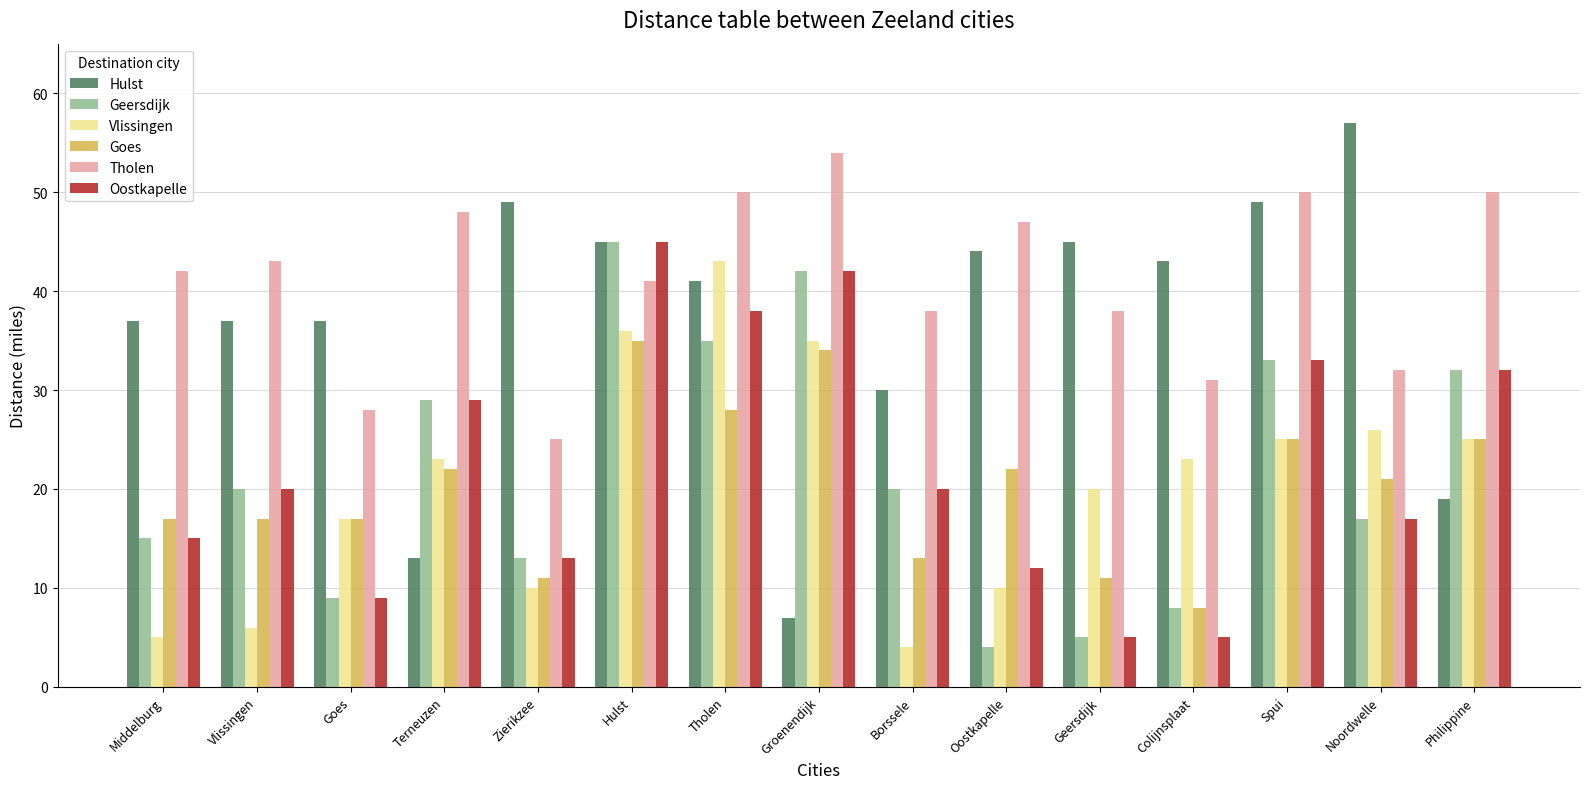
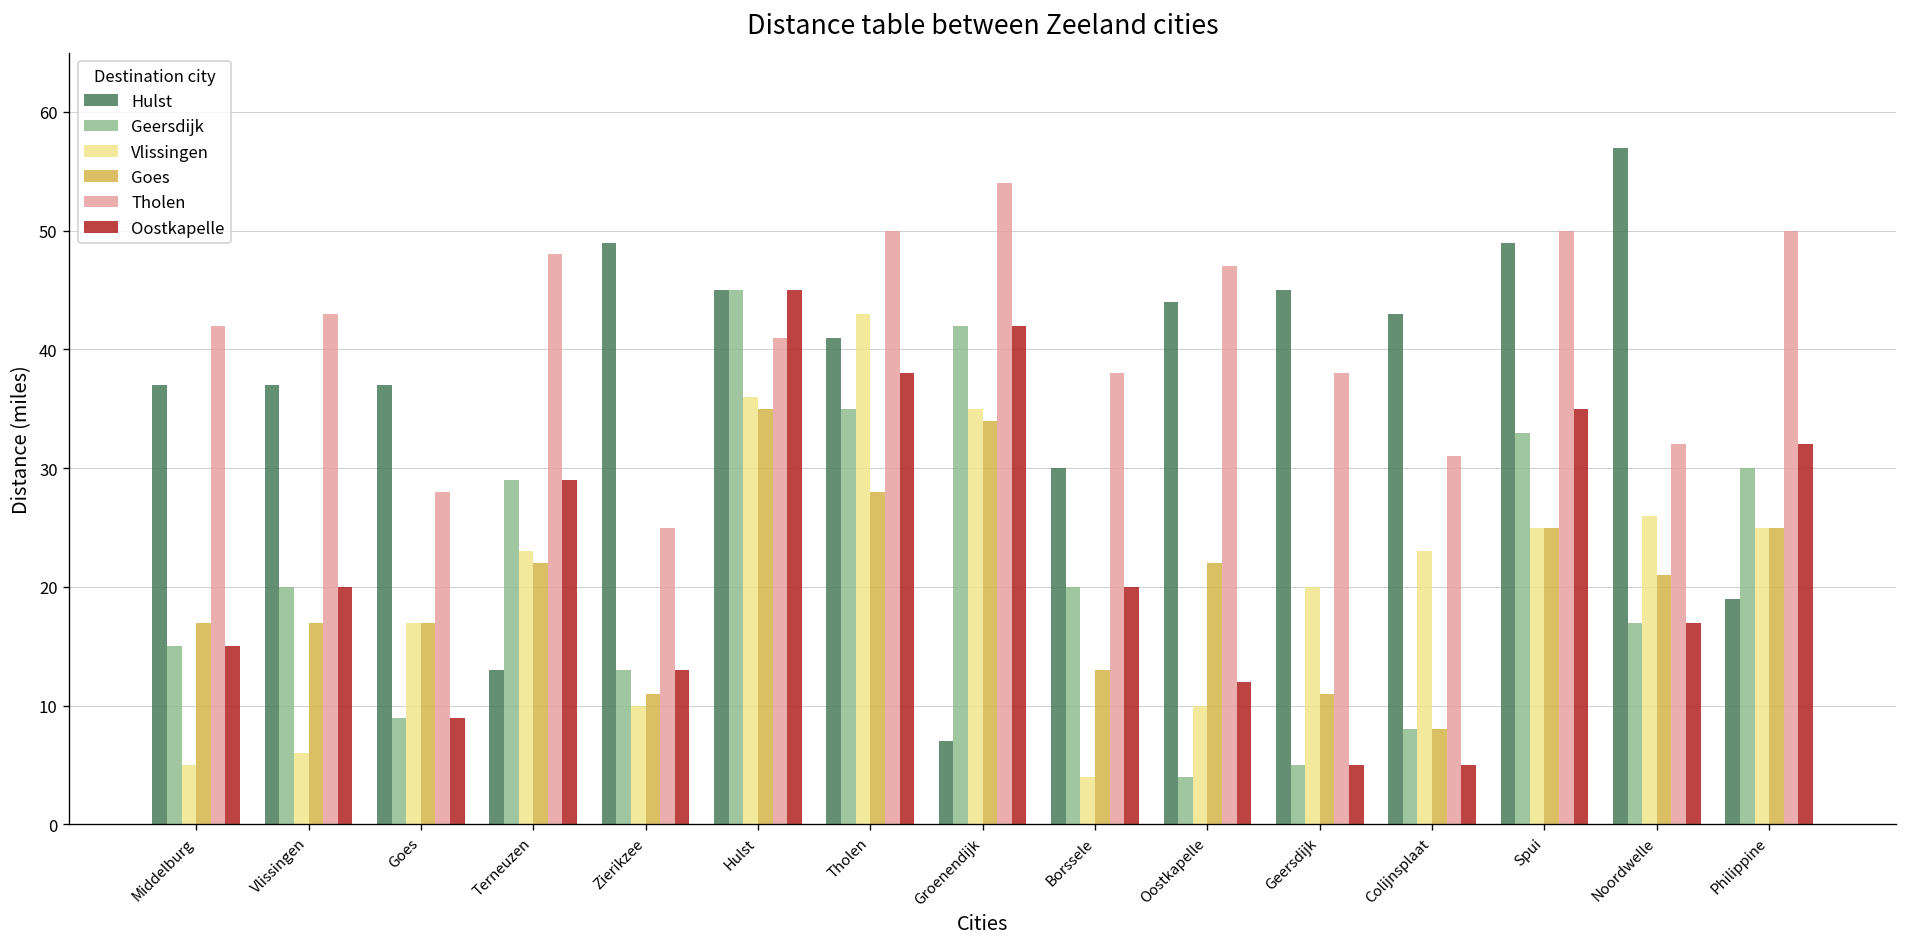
Oostkapelle, Spui: 33 -> 35
Geersdijk, Philippine: 32 -> 30
